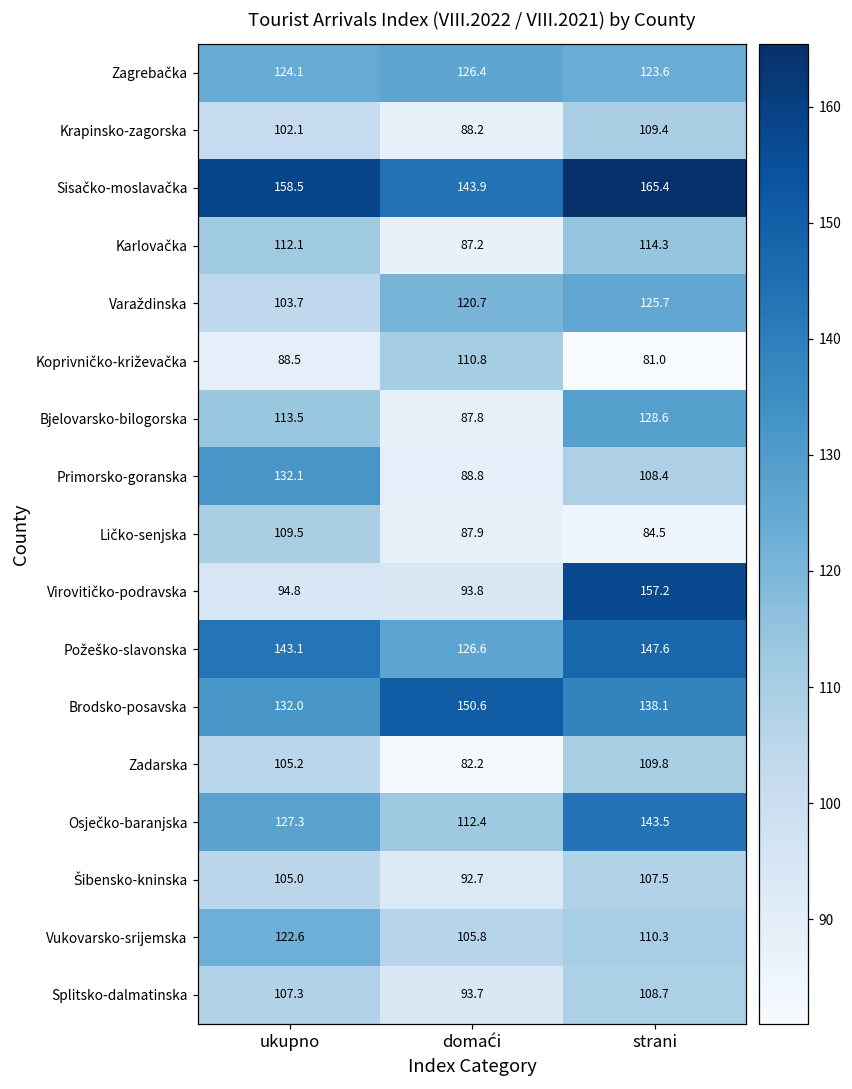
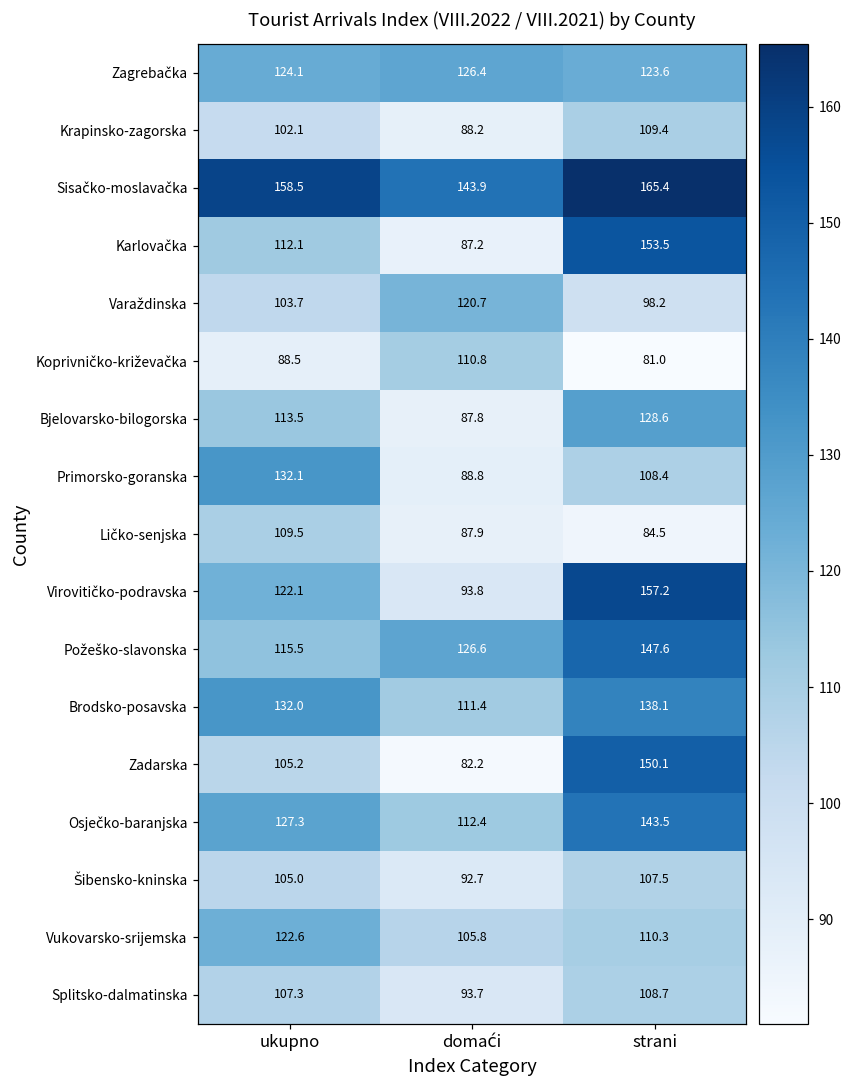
Karlovačka, strani: 114.3 -> 153.5
Varaždinska, strani: 125.7 -> 98.2
Virovitičko-podravska, ukupno: 94.8 -> 122.1
Požeško-slavonska, ukupno: 143.1 -> 115.5
Brodsko-posavska, domaći: 150.6 -> 111.4
Zadarska, strani: 109.8 -> 150.1
